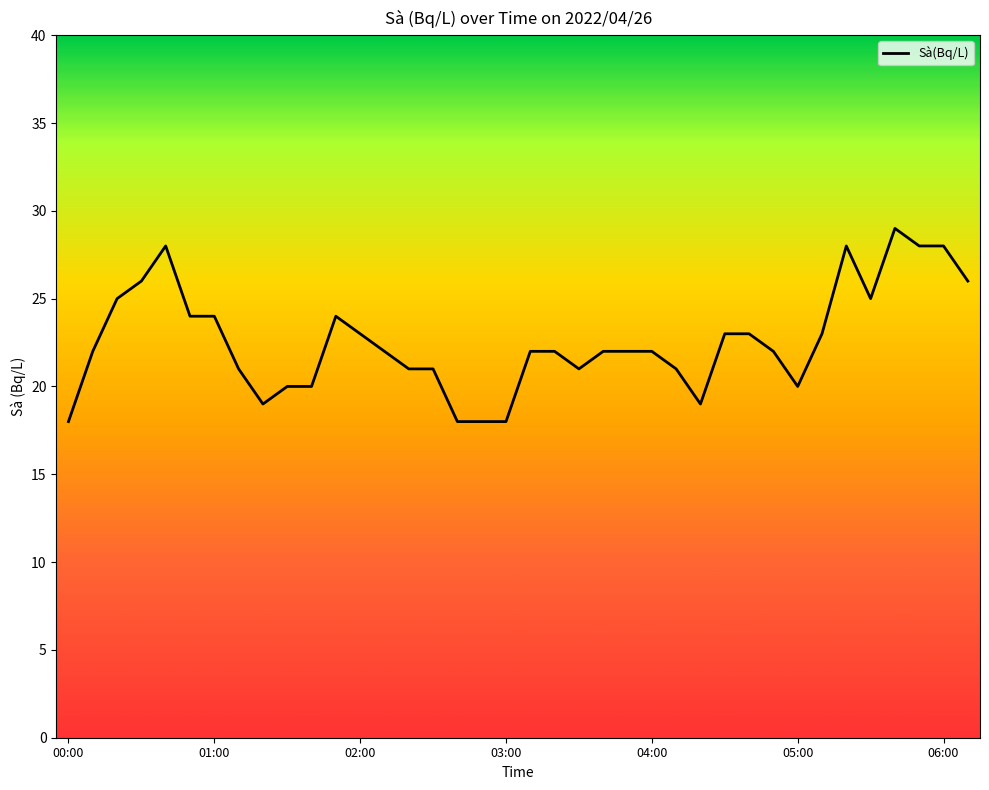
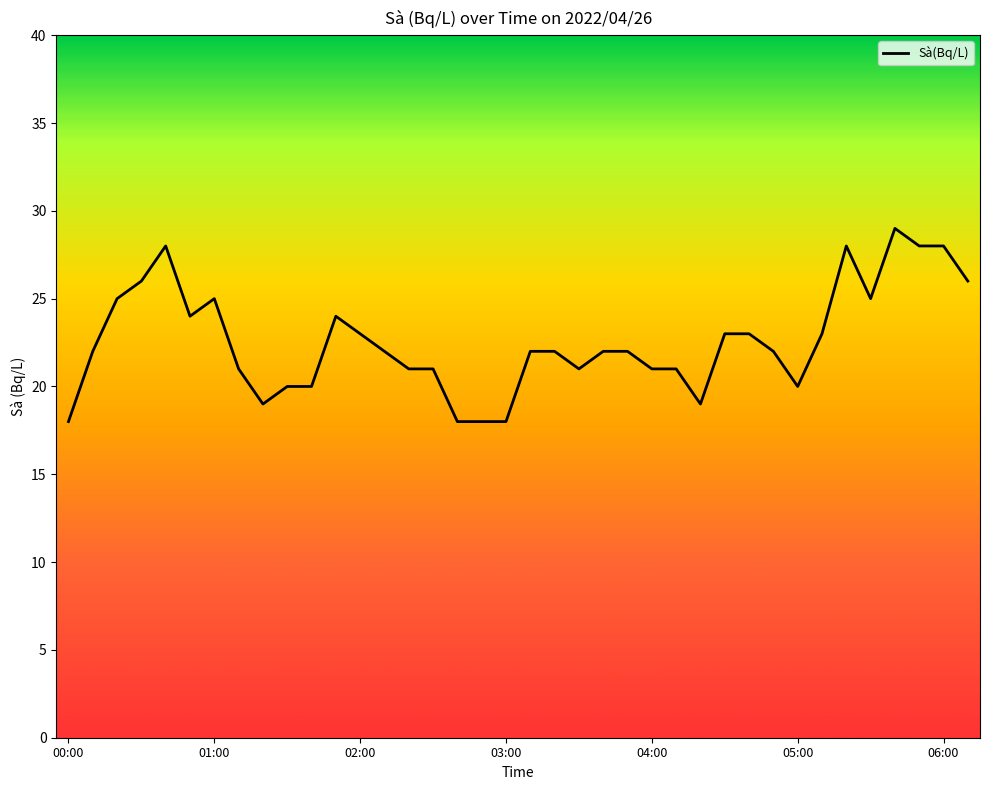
01:00: 24 -> 25
04:00: 22 -> 21
